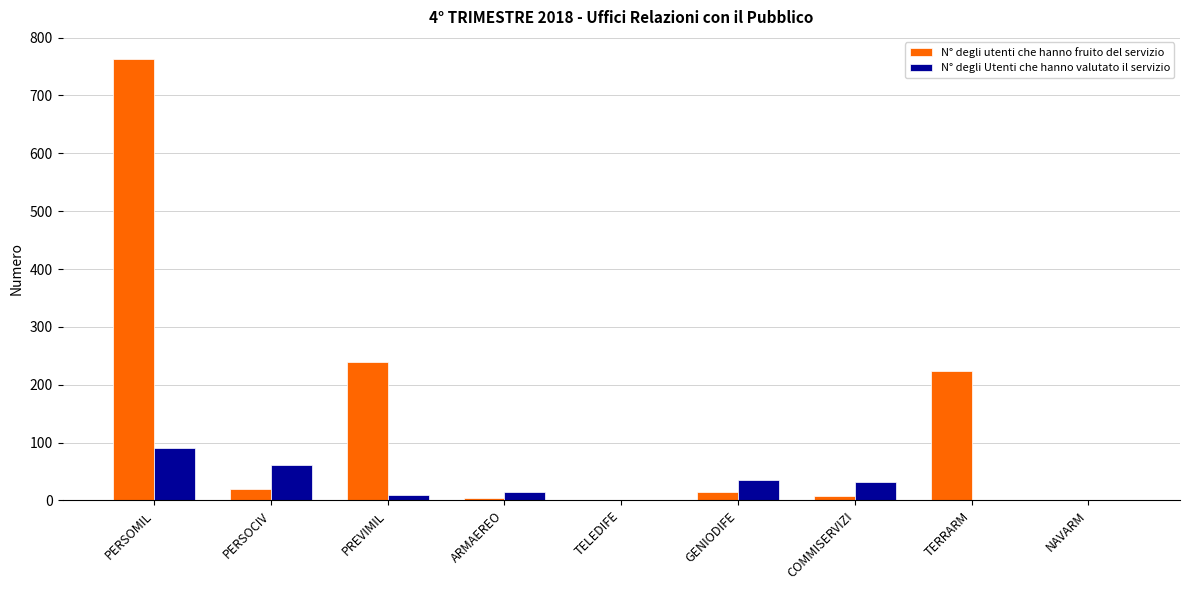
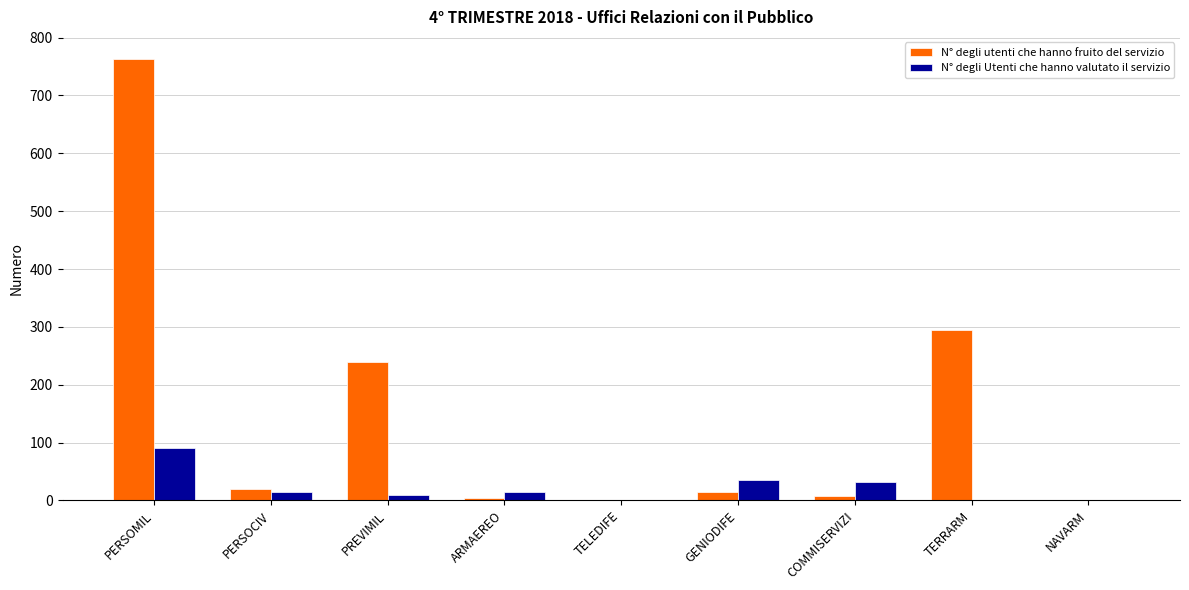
N° degli Utenti che hanno valutato il servizio, PERSOCIV: 60 -> 10
N° degli utenti che hanno fruito del servizio, TERRARM: 220 -> 290
